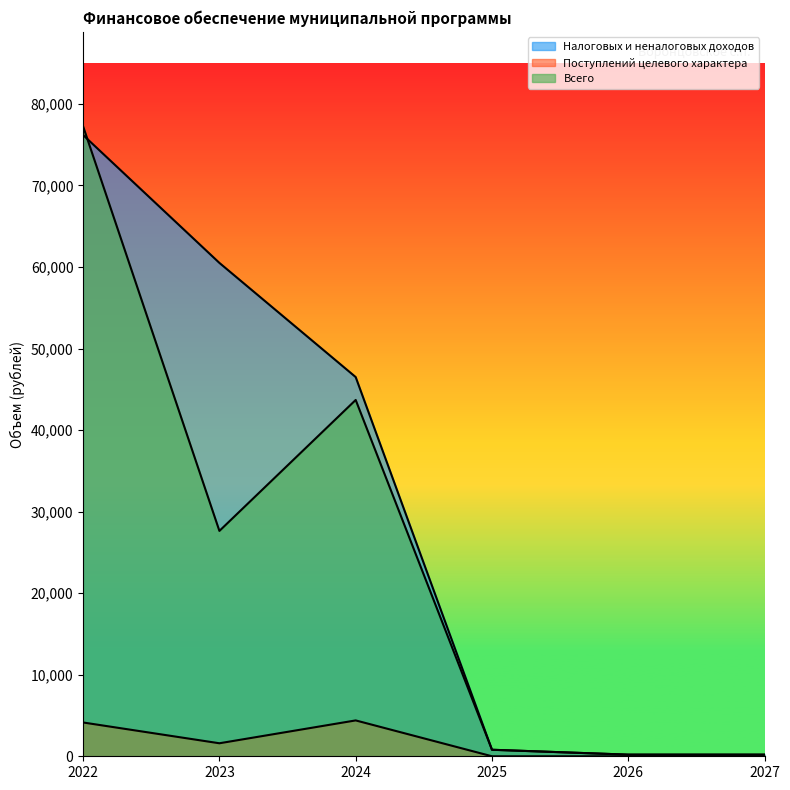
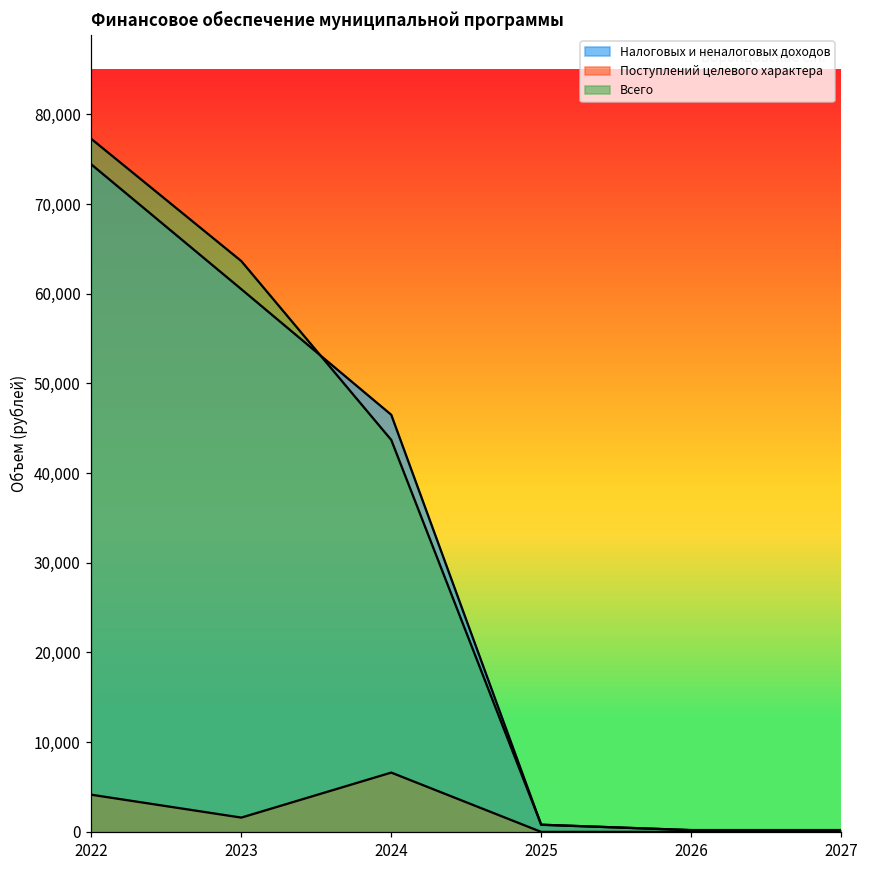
Налоговых и неналоговых доходов, 2022: 76,000 -> 74,000
Всего, 2023: 28,000 -> 64,000
Поступлений целевого характера, 2024: 4,000 -> 7,000
